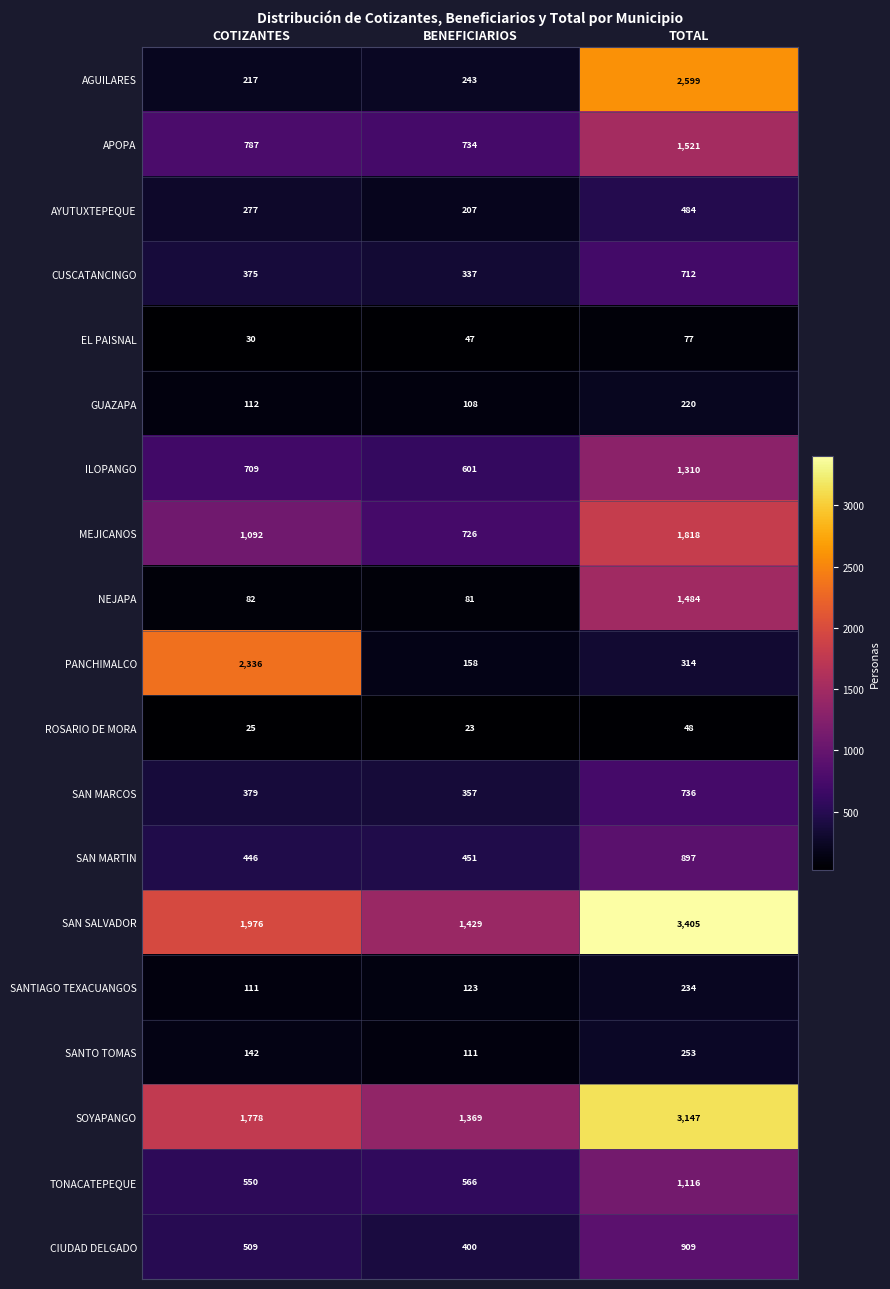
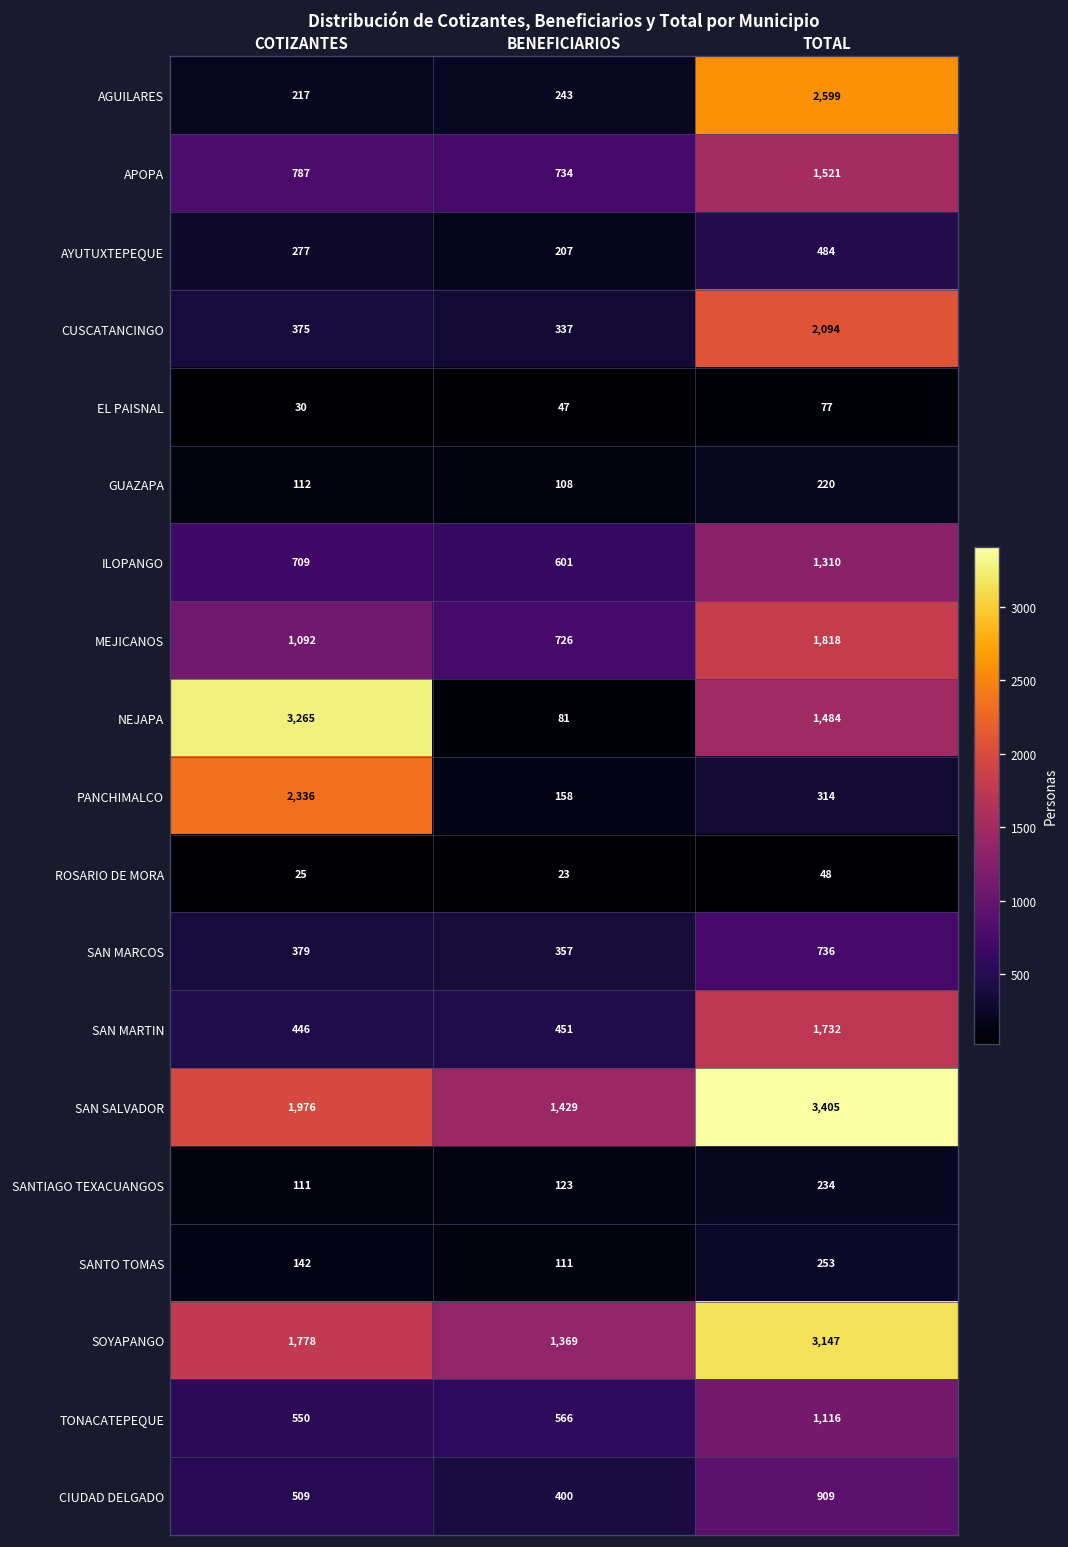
CUSCATANCINGO, TOTAL: 712 -> 2,094
NEJAPA, COTIZANTES: 82 -> 3,265
SAN MARTIN, TOTAL: 897 -> 1,732
